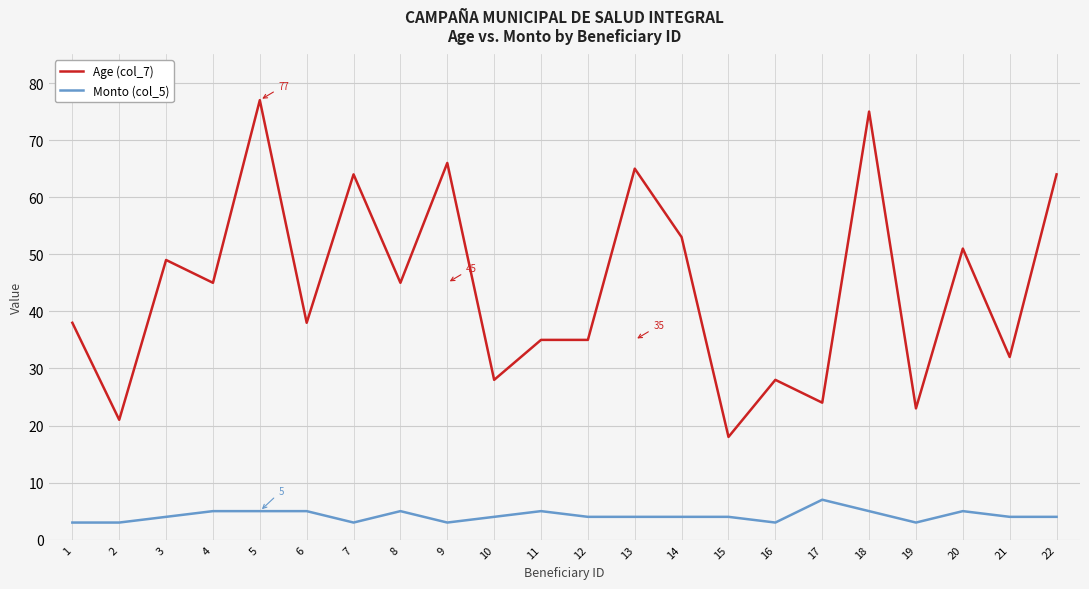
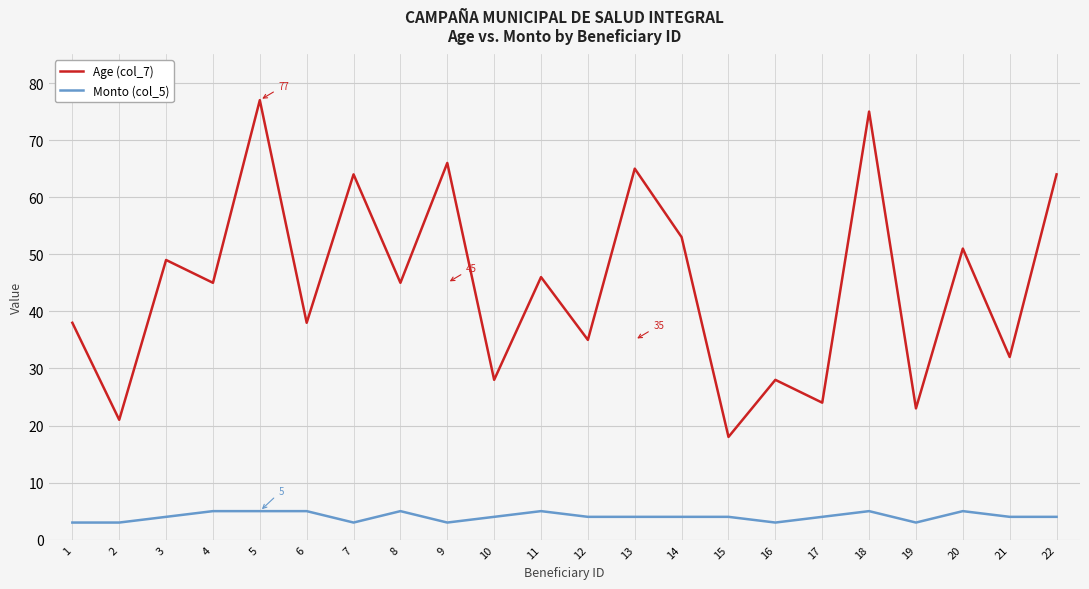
Age (col_7), 11: 35 -> 46
Monto (col_5), 17: 7 -> 4
